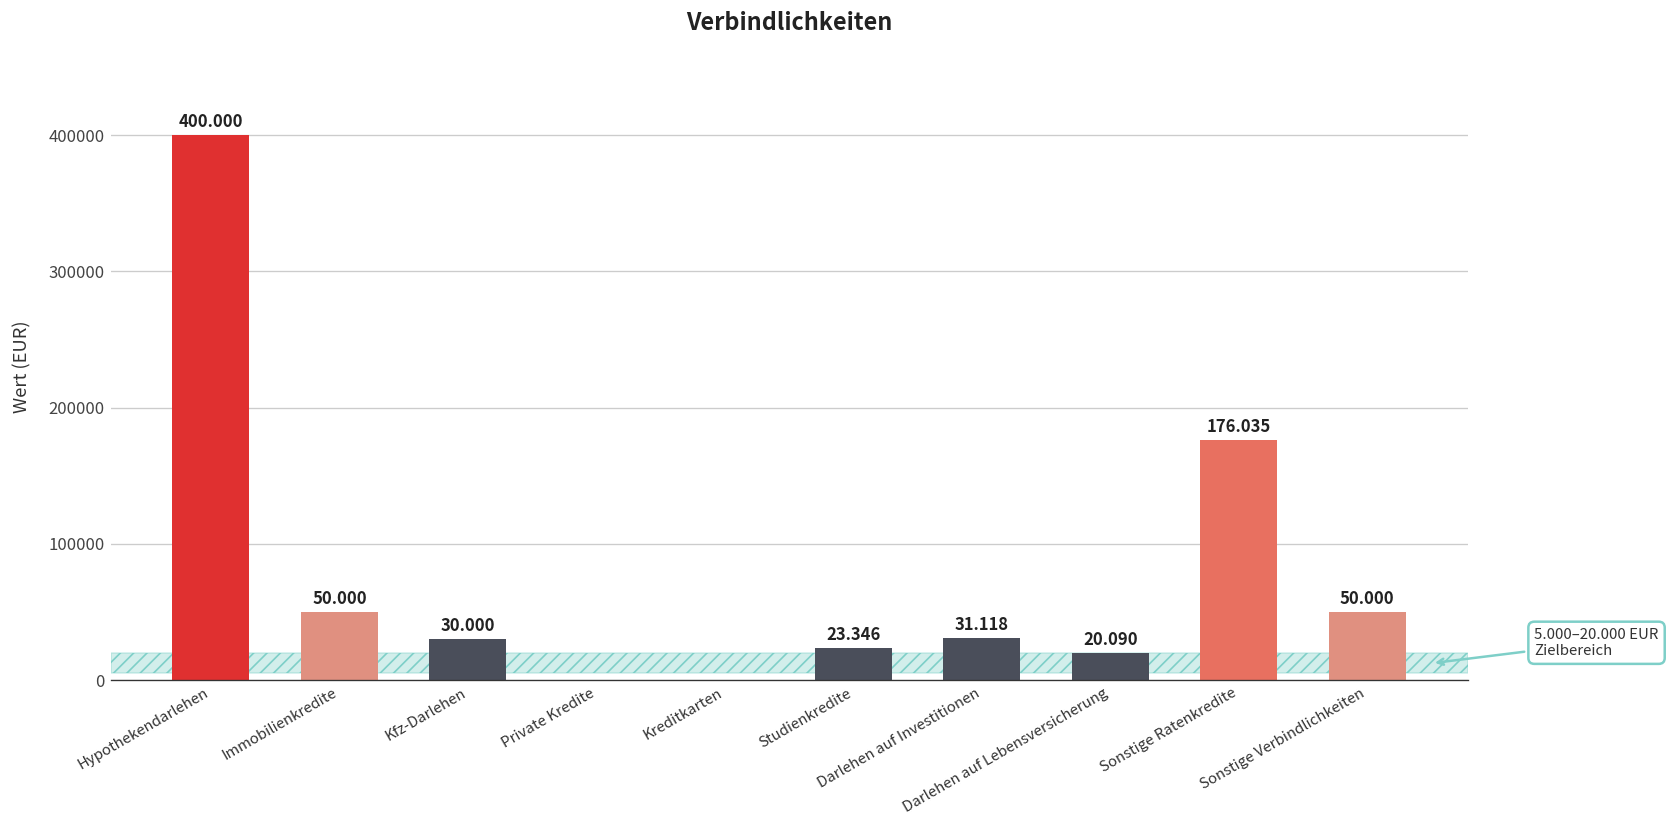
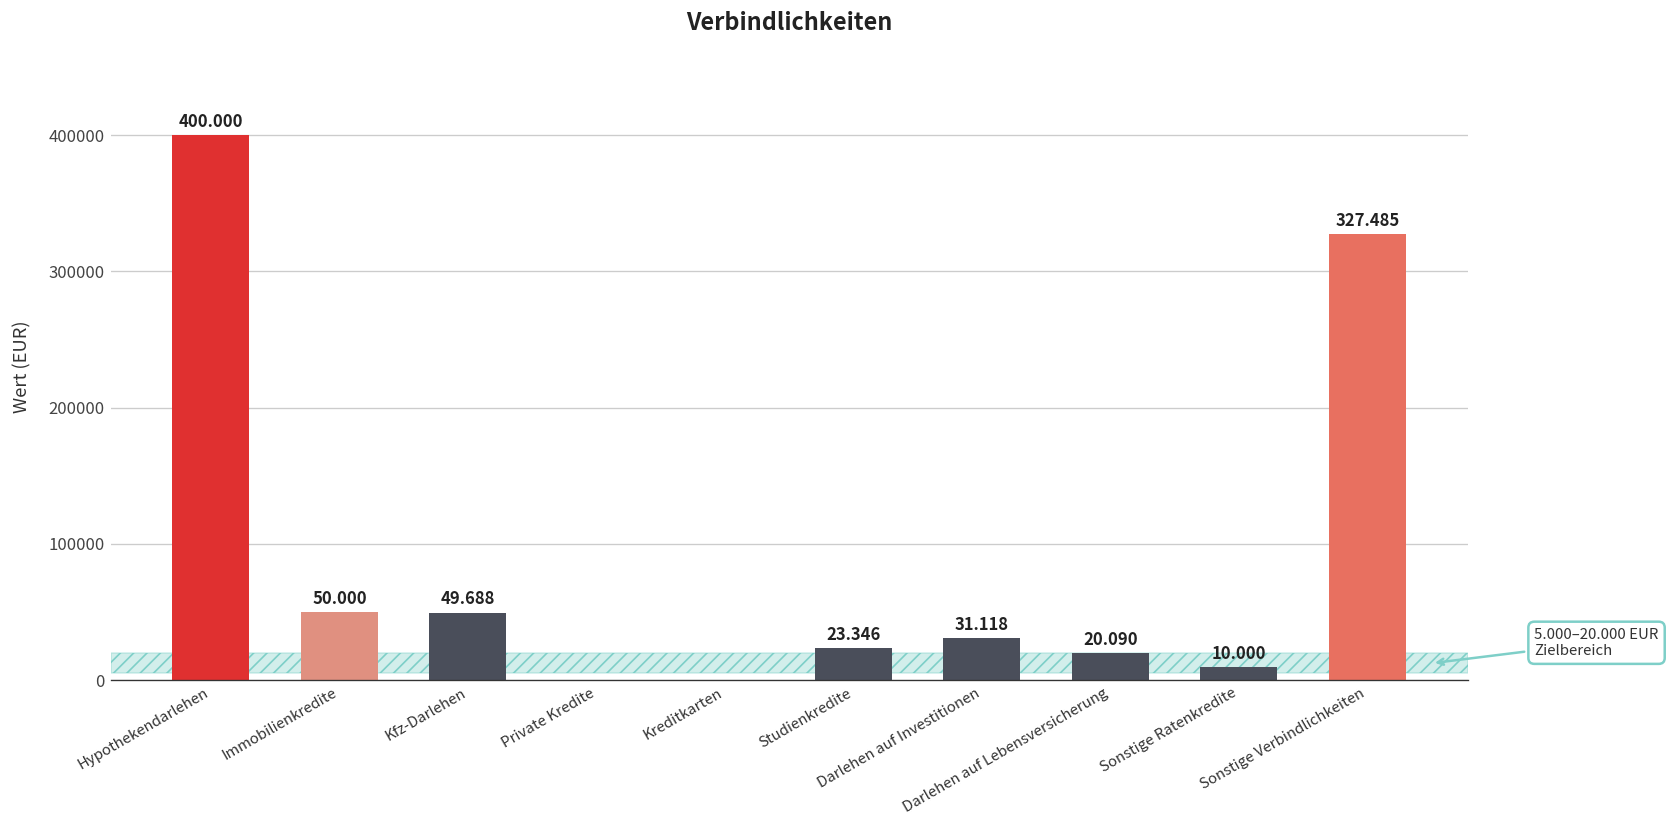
Kfz-Darlehen: 30.000 -> 49.688
Sonstige Ratenkredite: 176.035 -> 10.000
Sonstige Verbindlichkeiten: 50.000 -> 327.485
